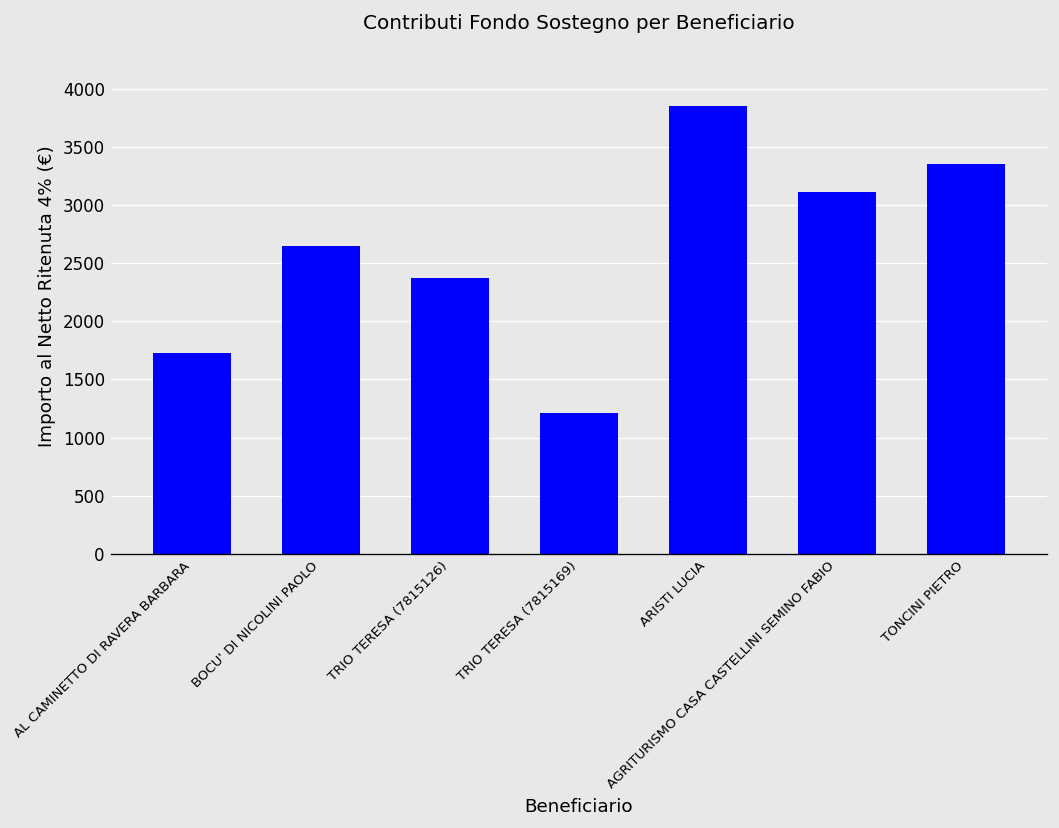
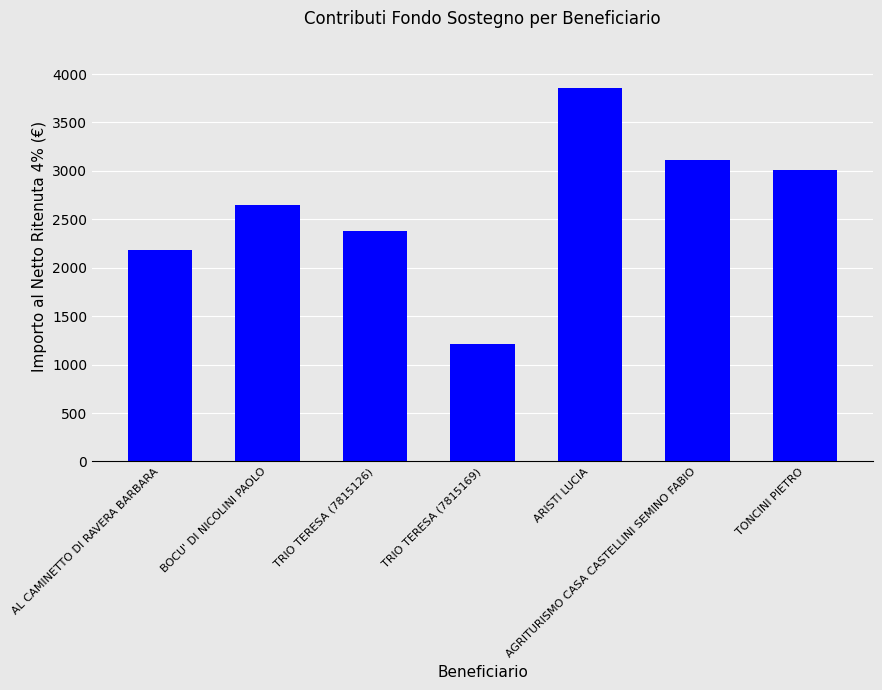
AL CAMINETTO DI RAVERA BARBARA: 1700 -> 2200
TONCINI PIETRO: 3400 -> 3000
